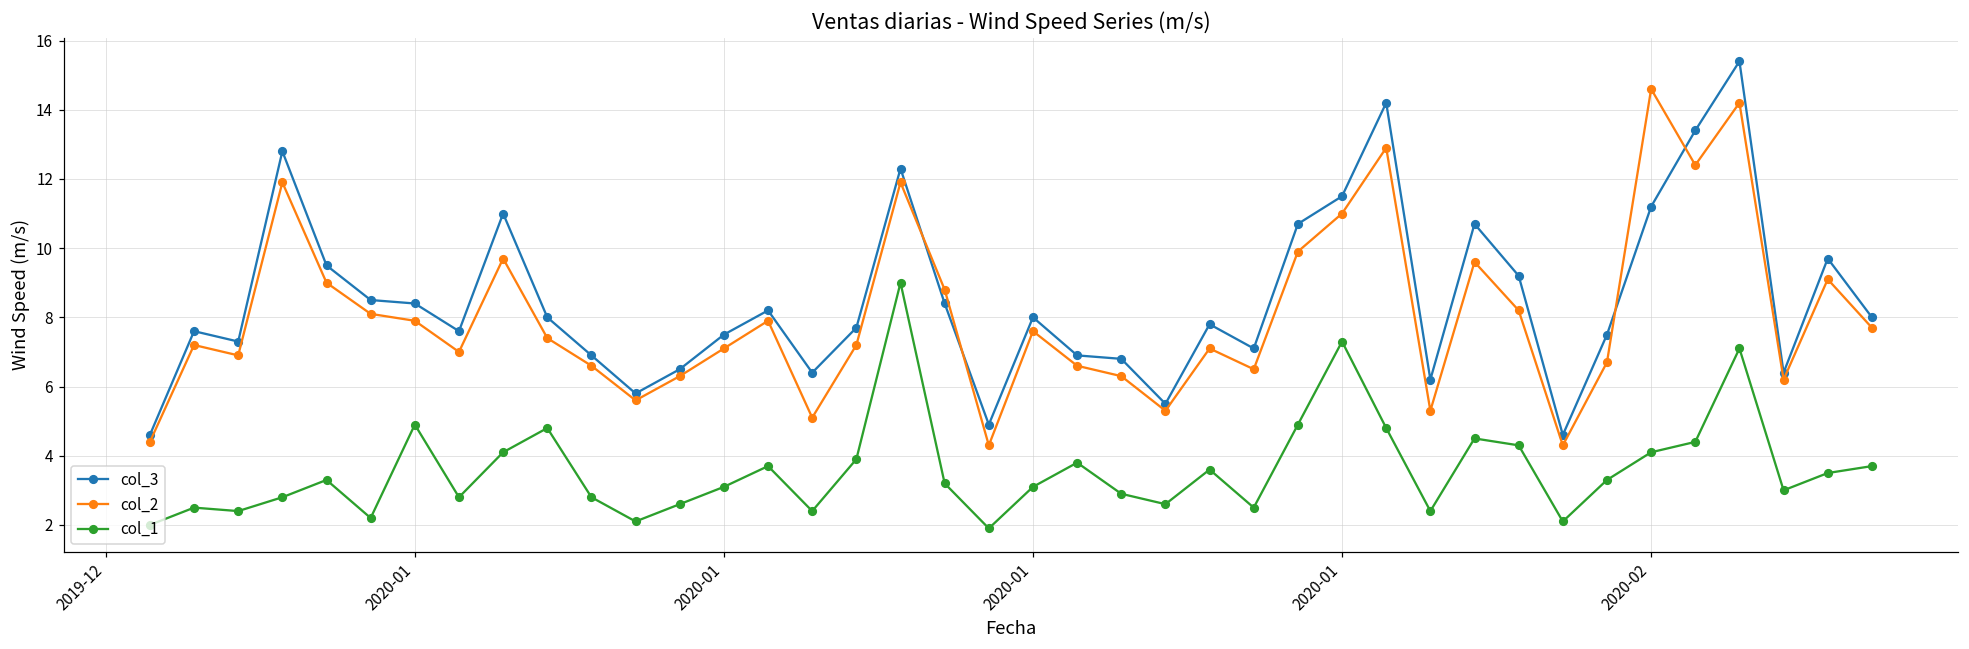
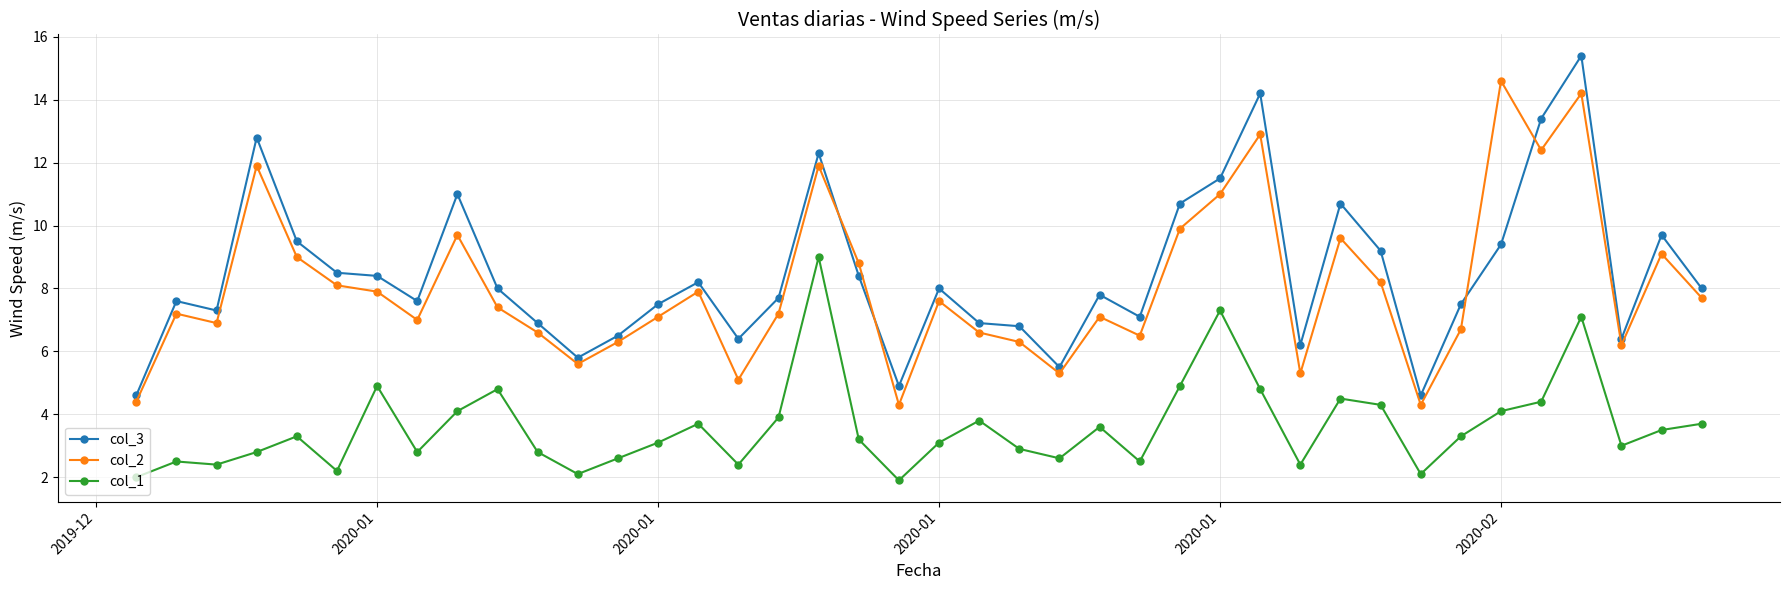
col_3, 2020-02: 11.2 -> 9.4
